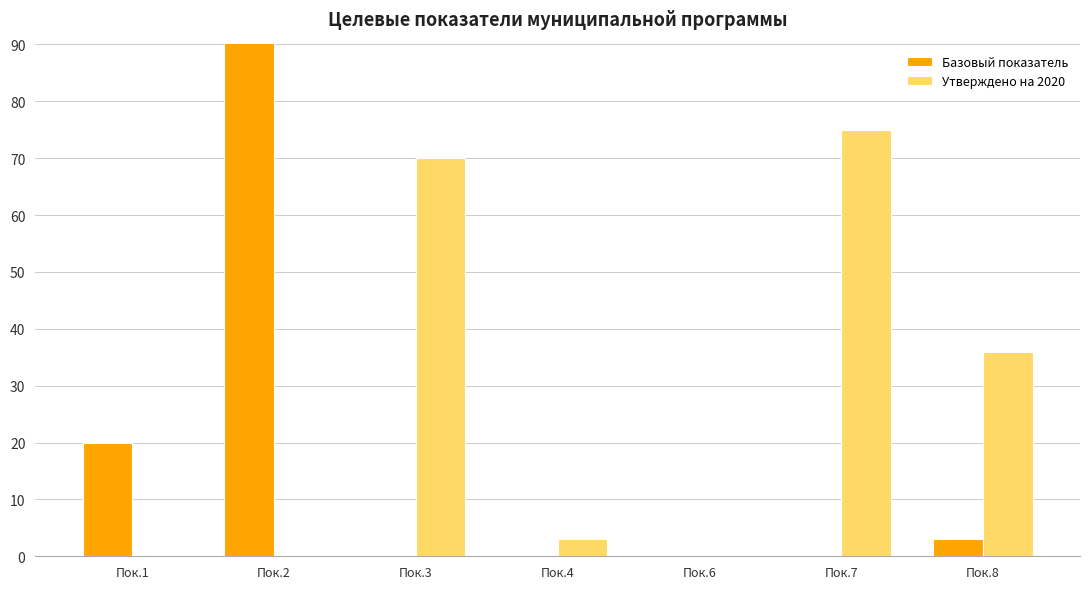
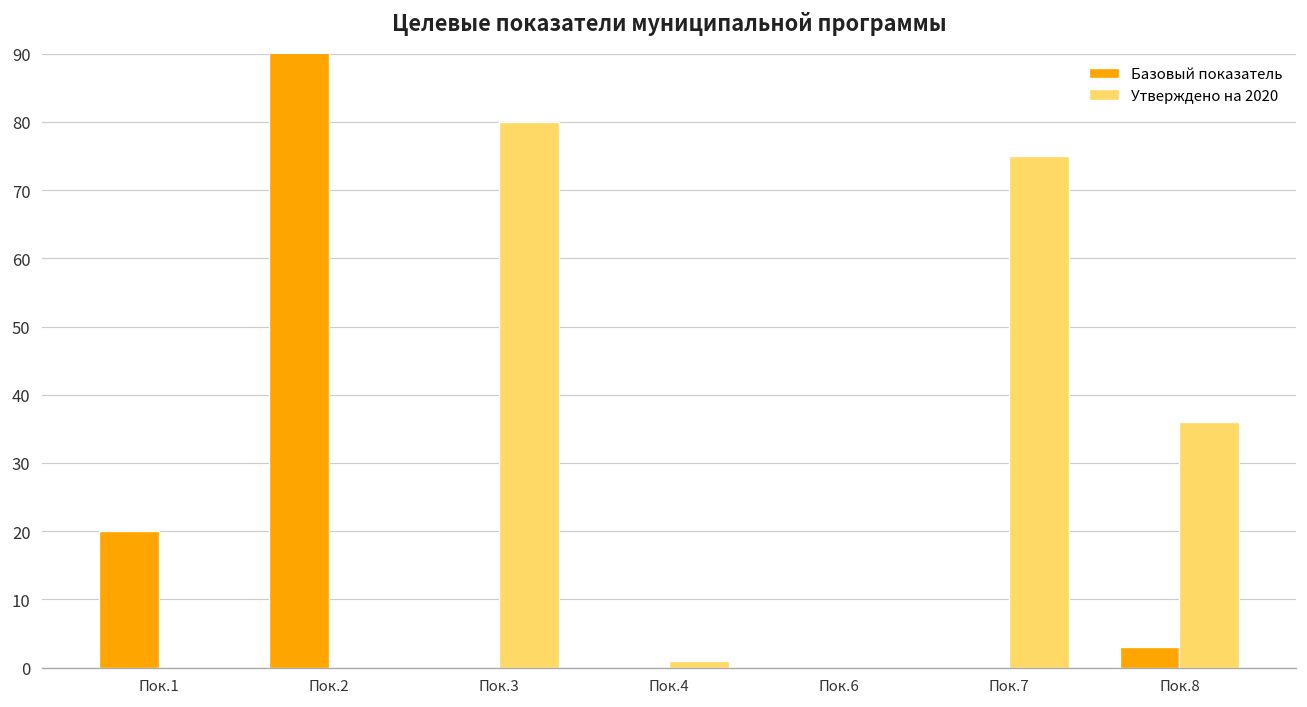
Утверждено на 2020, Пок.3: 70 -> 80
Утверждено на 2020, Пок.4: 3 -> 1
